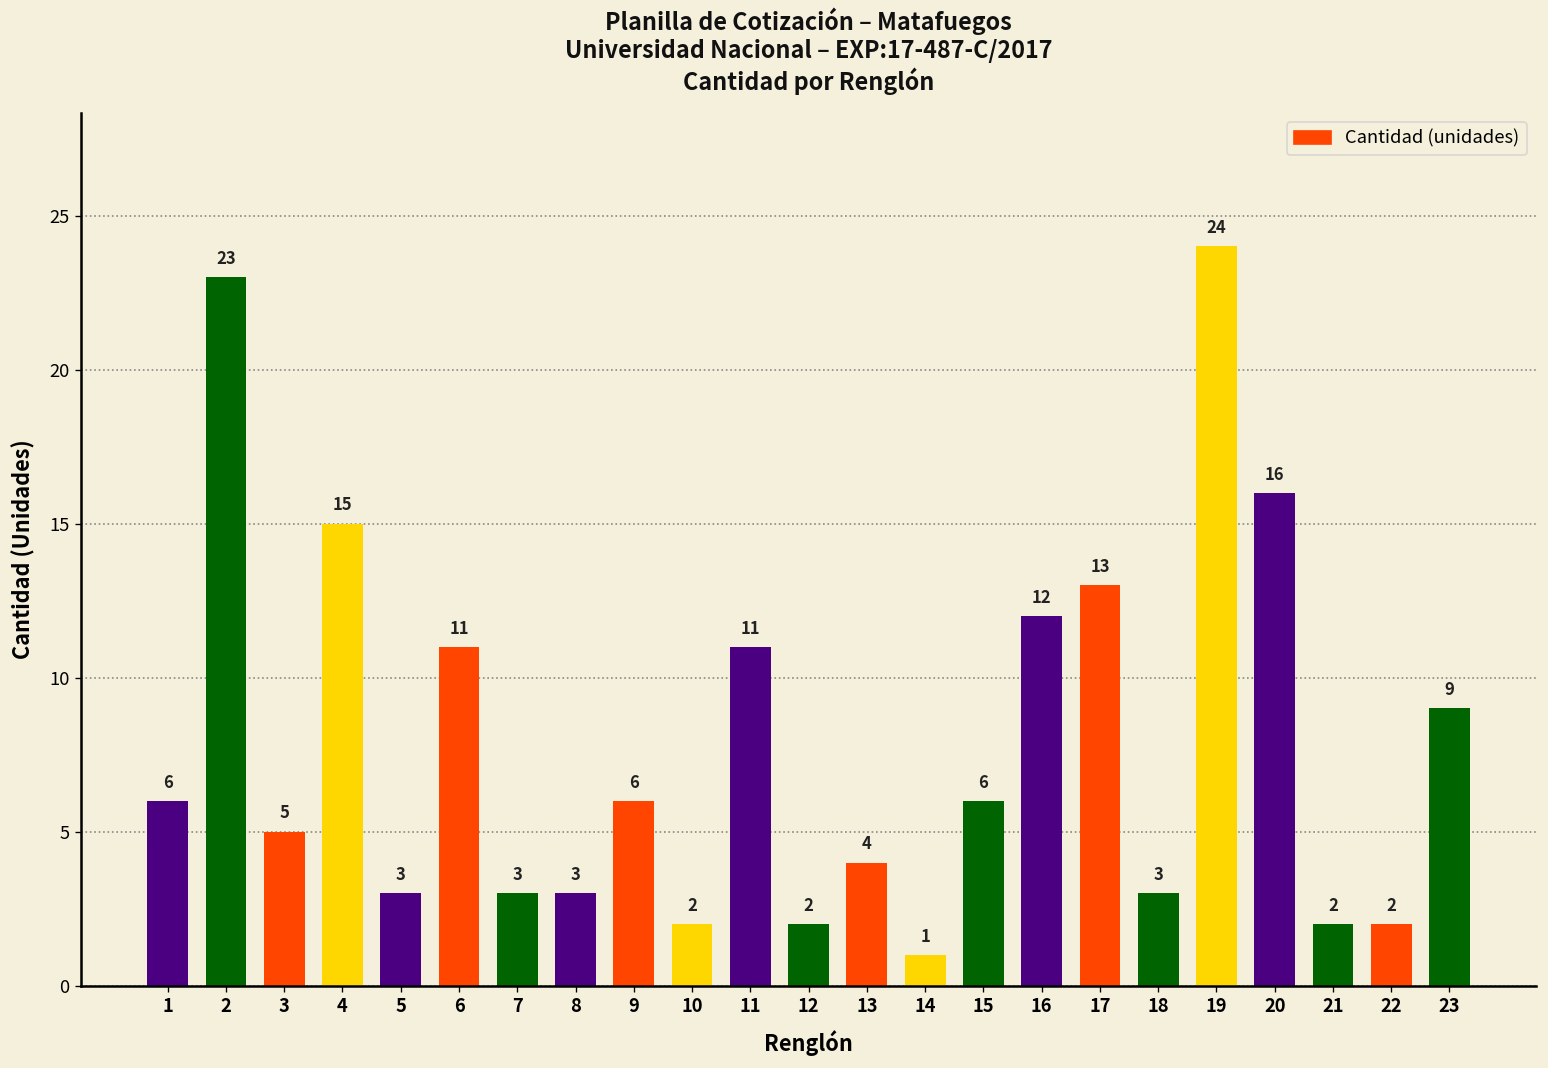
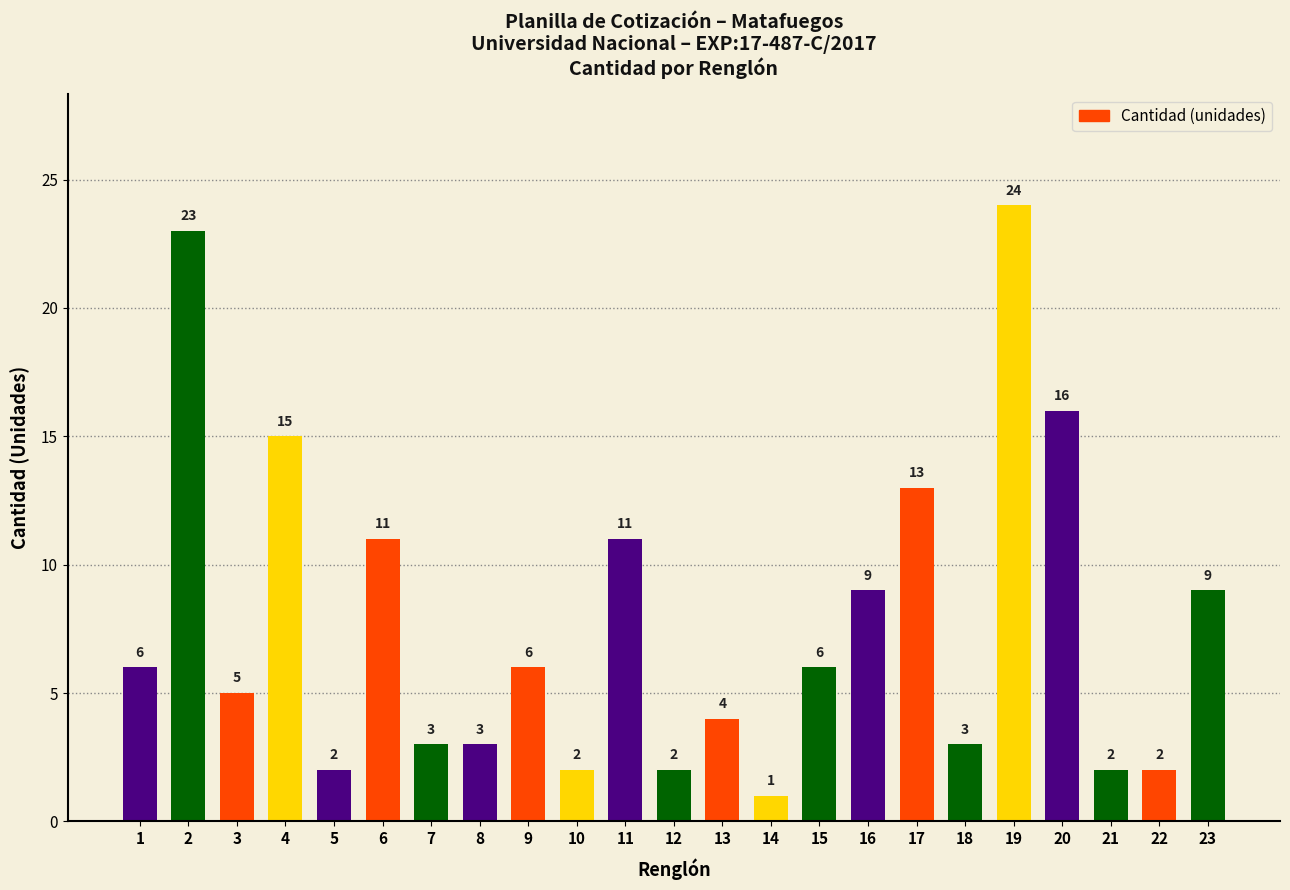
5: 3 -> 2
16: 12 -> 9
